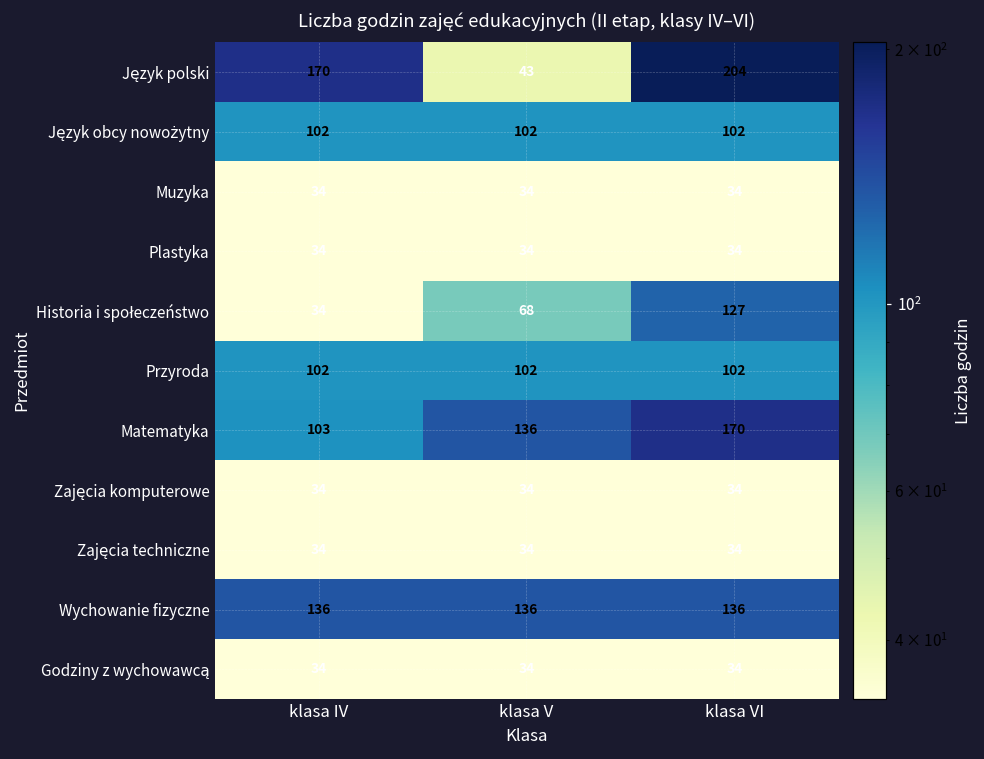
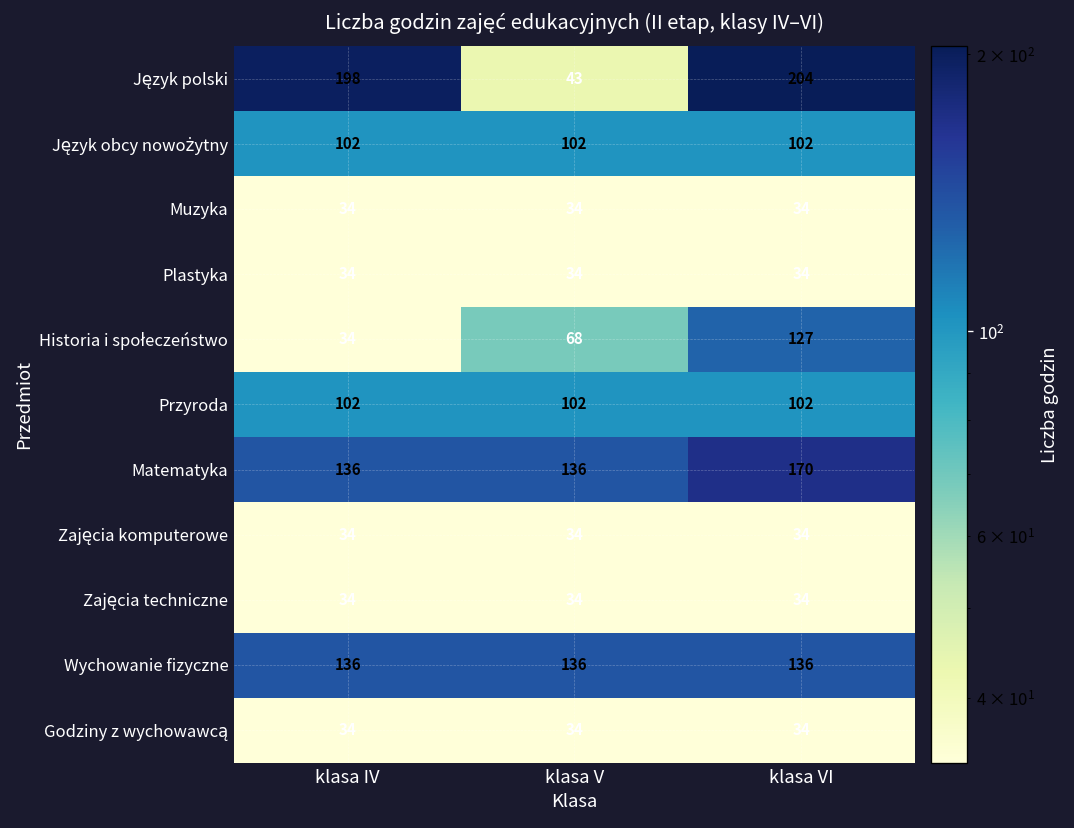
Język polski, klasa IV: 170 -> 198
Matematyka, klasa IV: 103 -> 136
